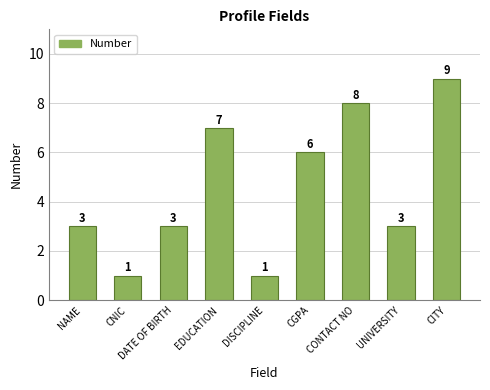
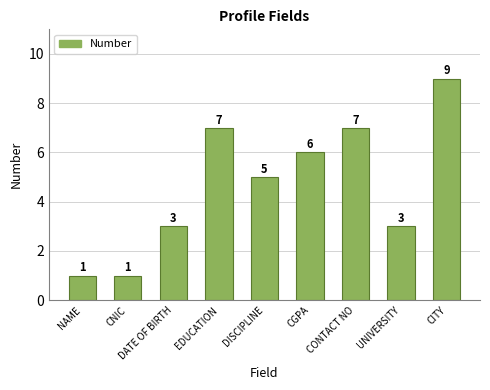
NAME: 3 -> 1
DISCIPLINE: 1 -> 5
CONTACT NO: 8 -> 7
